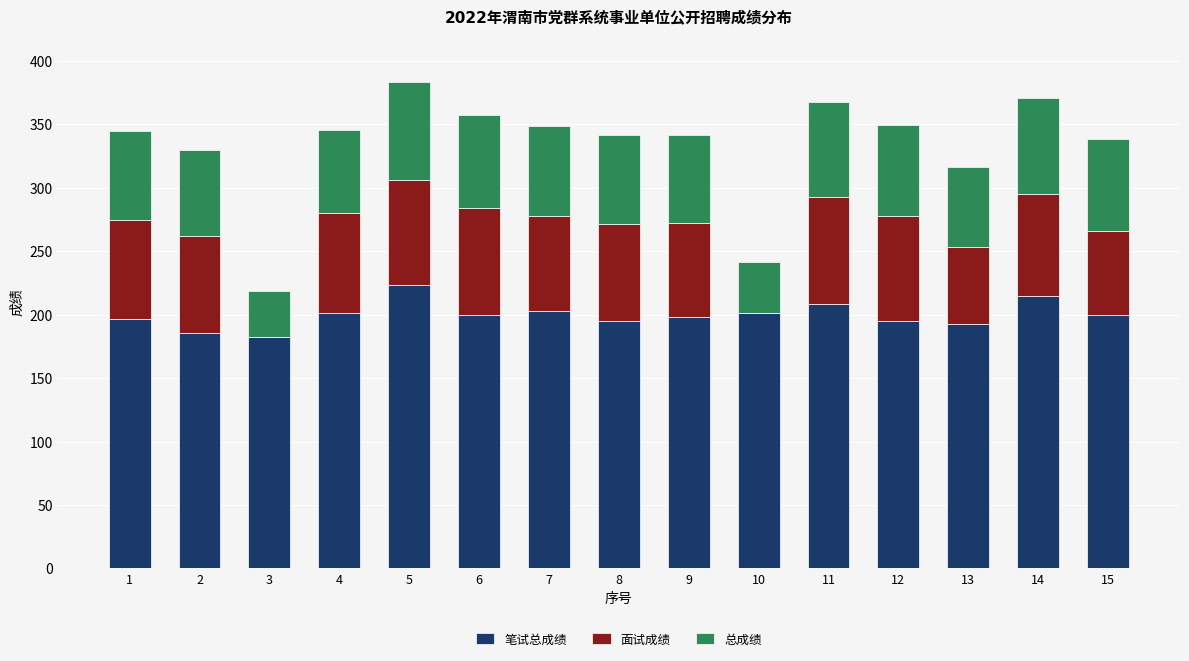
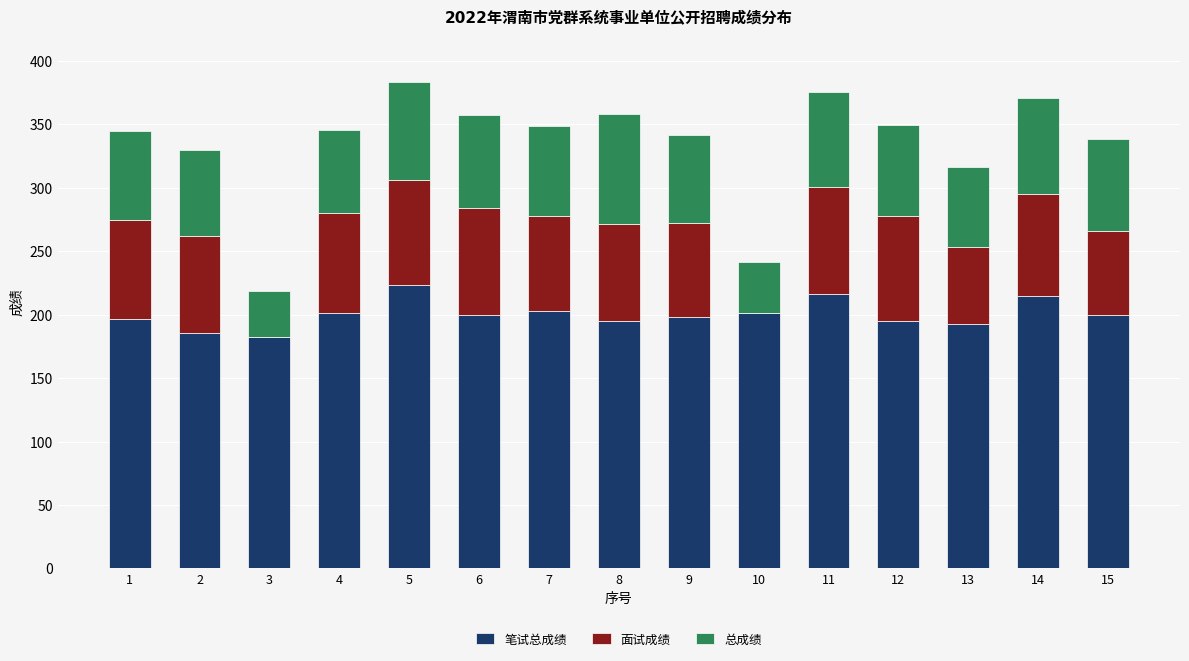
总成绩, 8: 70 -> 86
笔试总成绩, 11: 208 -> 216
